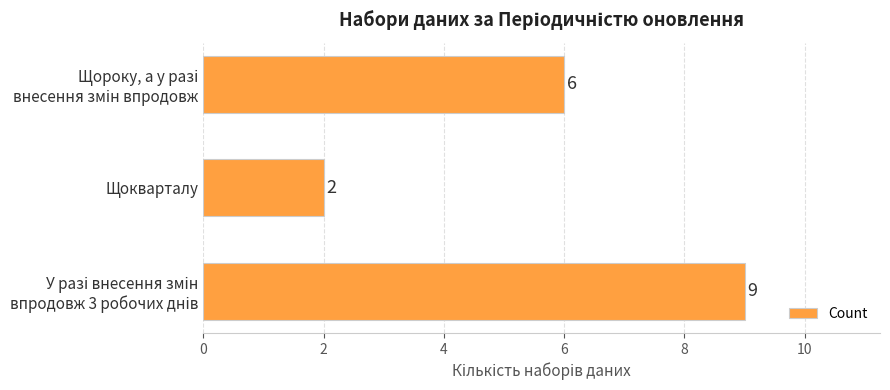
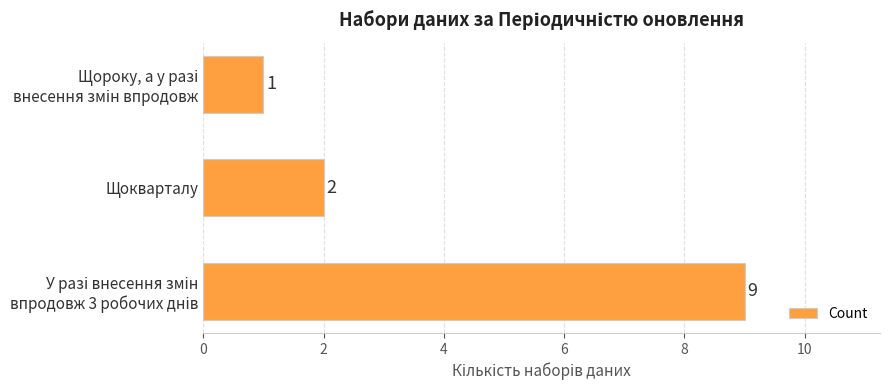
Щороку, а у разі внесення змін впродовж: 6 -> 1
